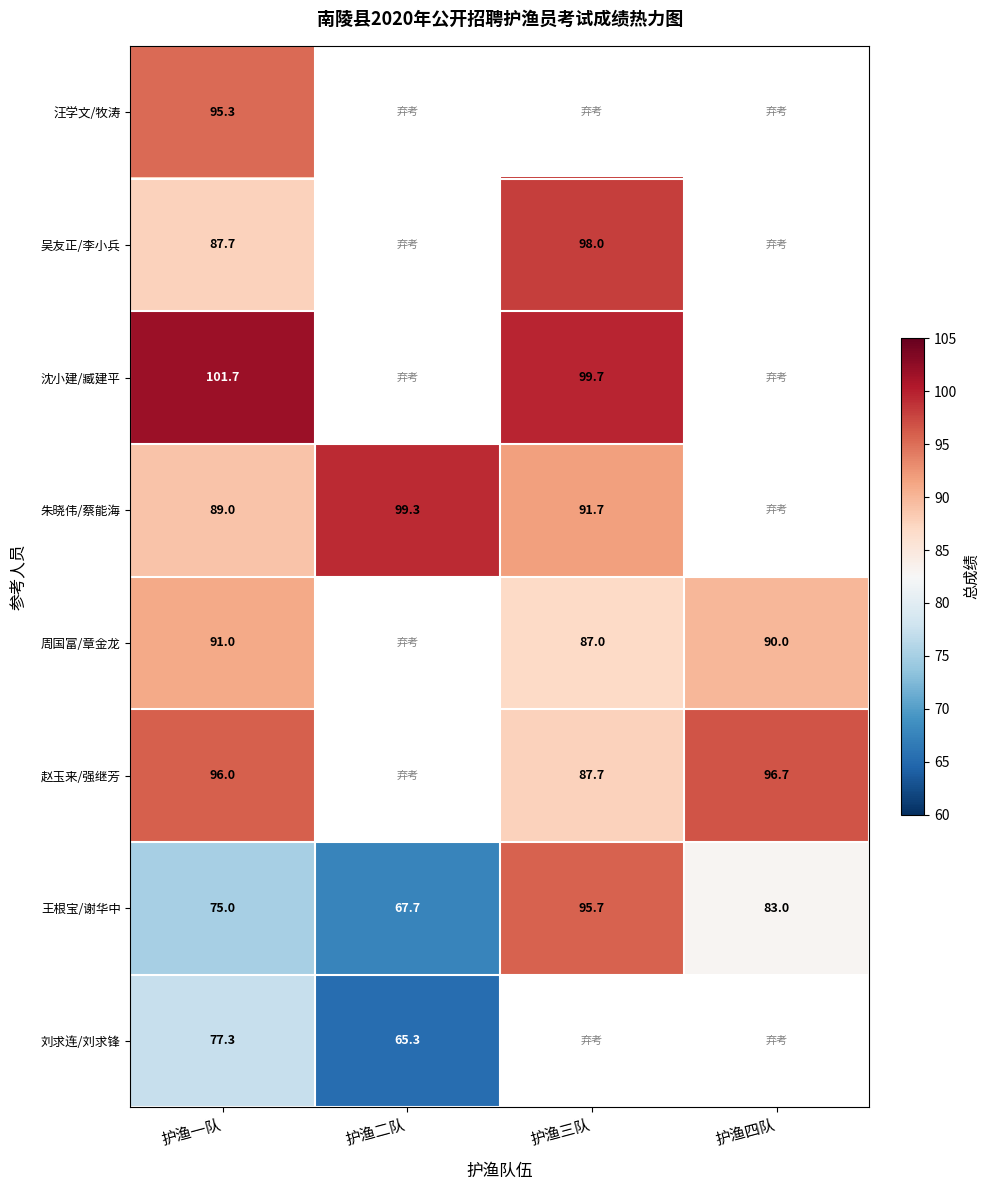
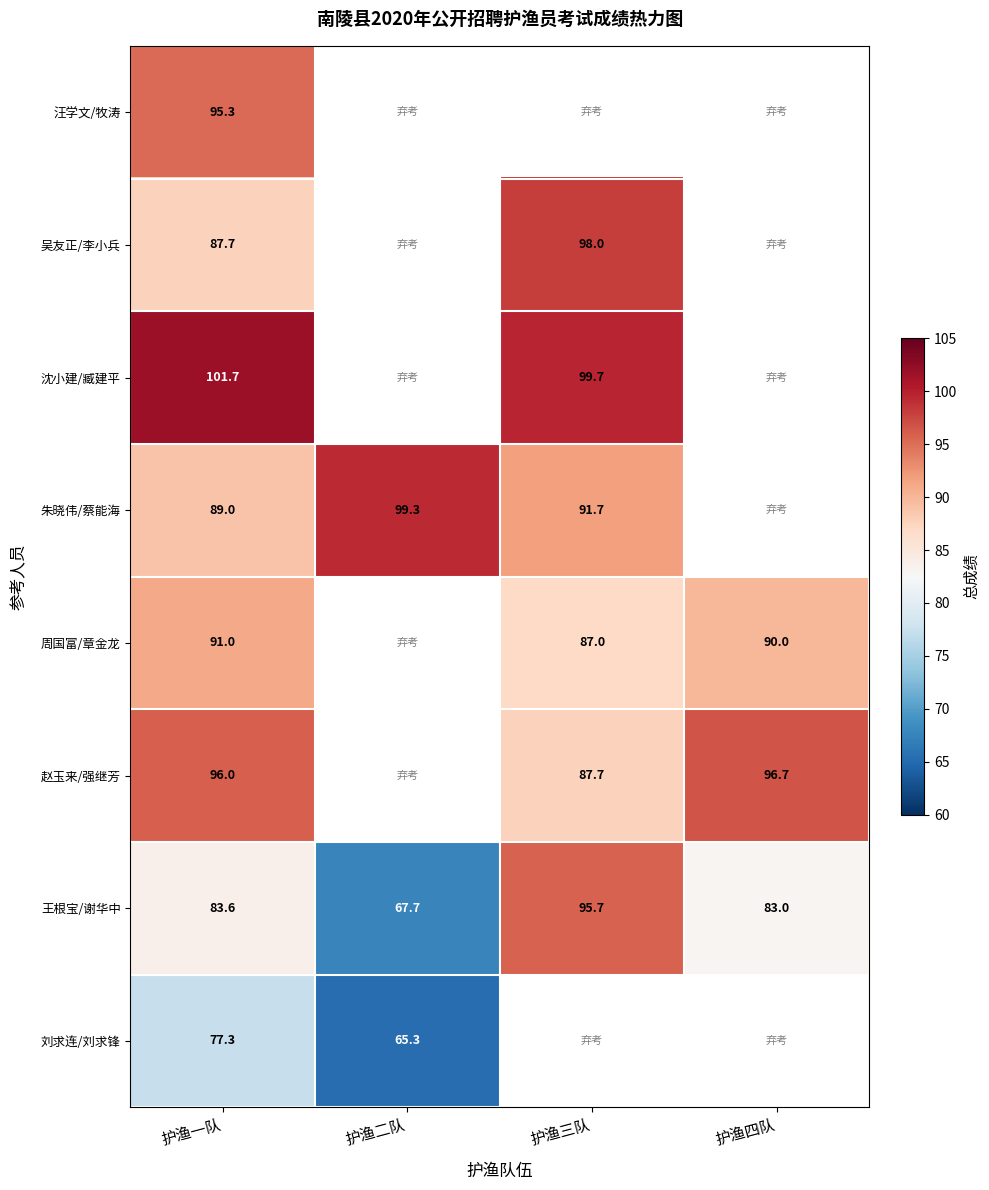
王根宝/谢华中, 护渔一队: 75.0 -> 83.6
